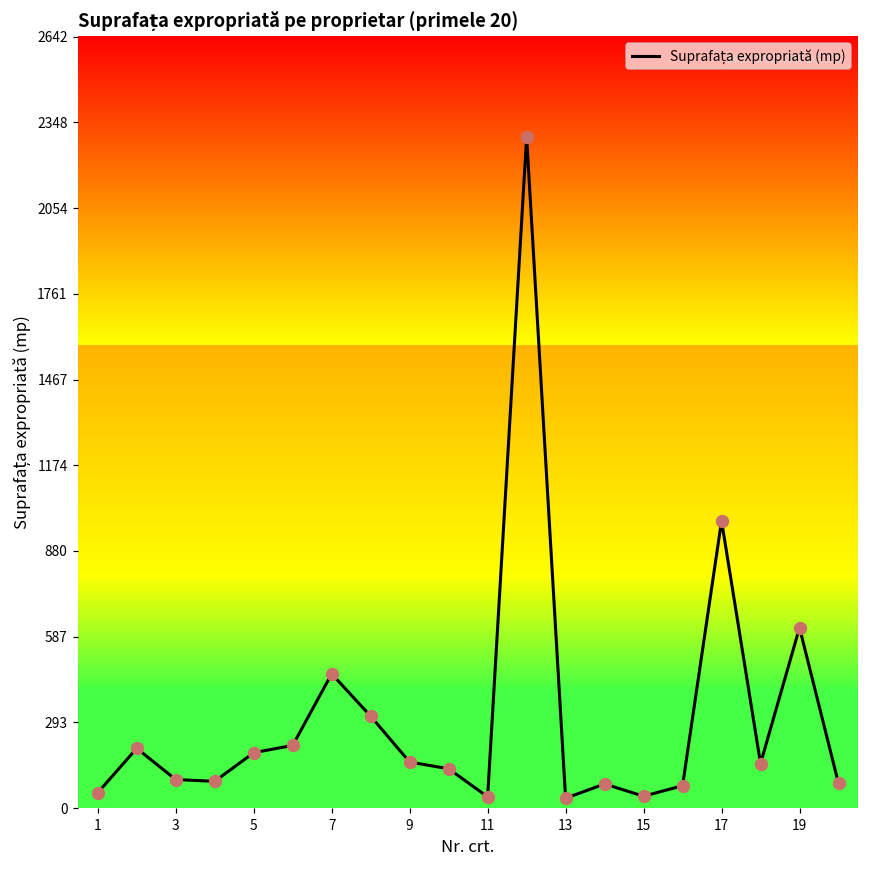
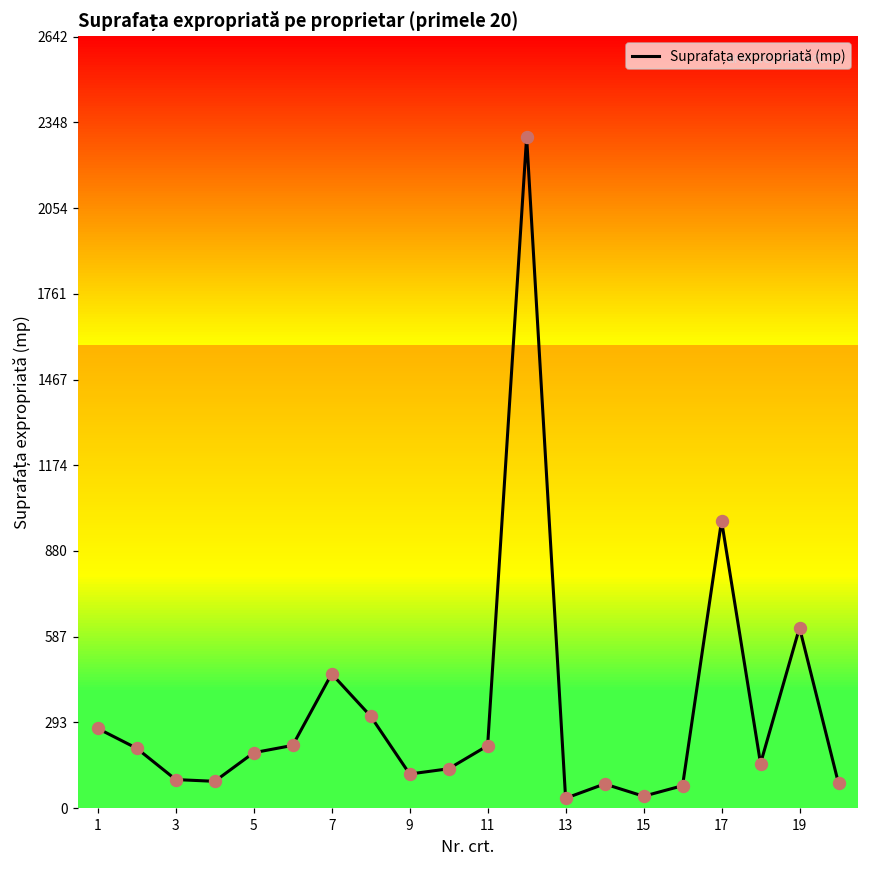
1: 50 -> 270
9: 160 -> 120
11: 40 -> 210
